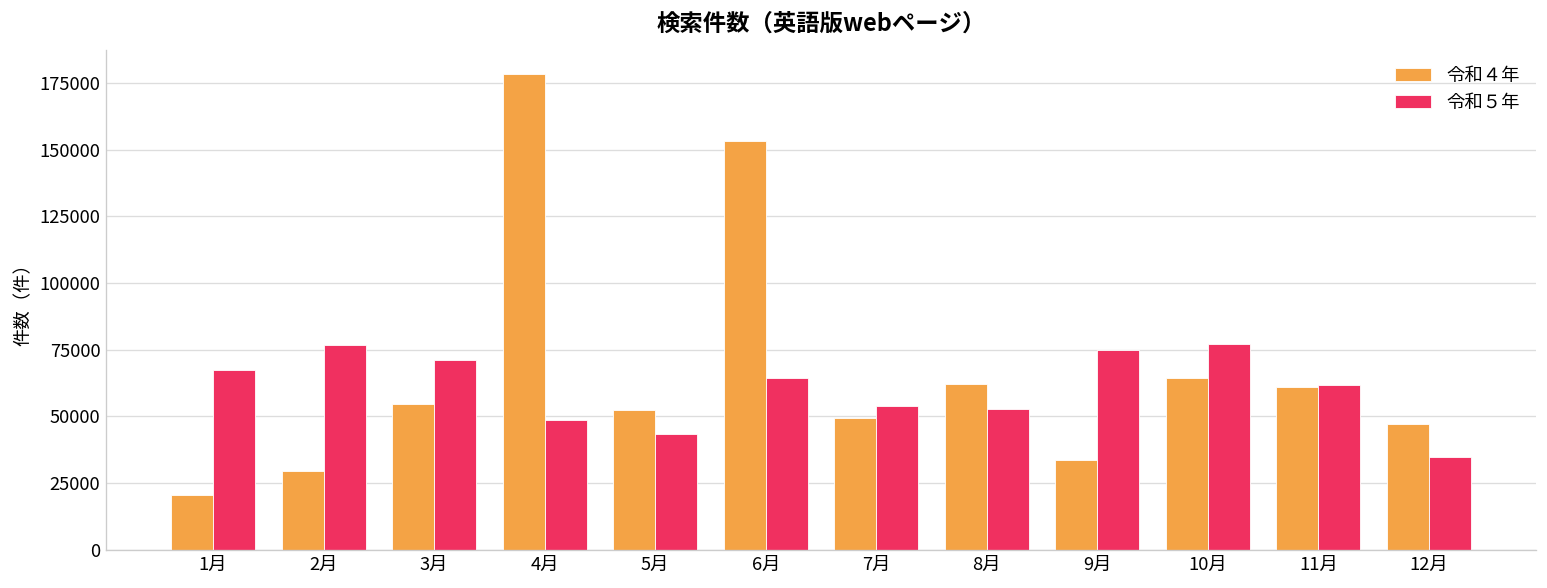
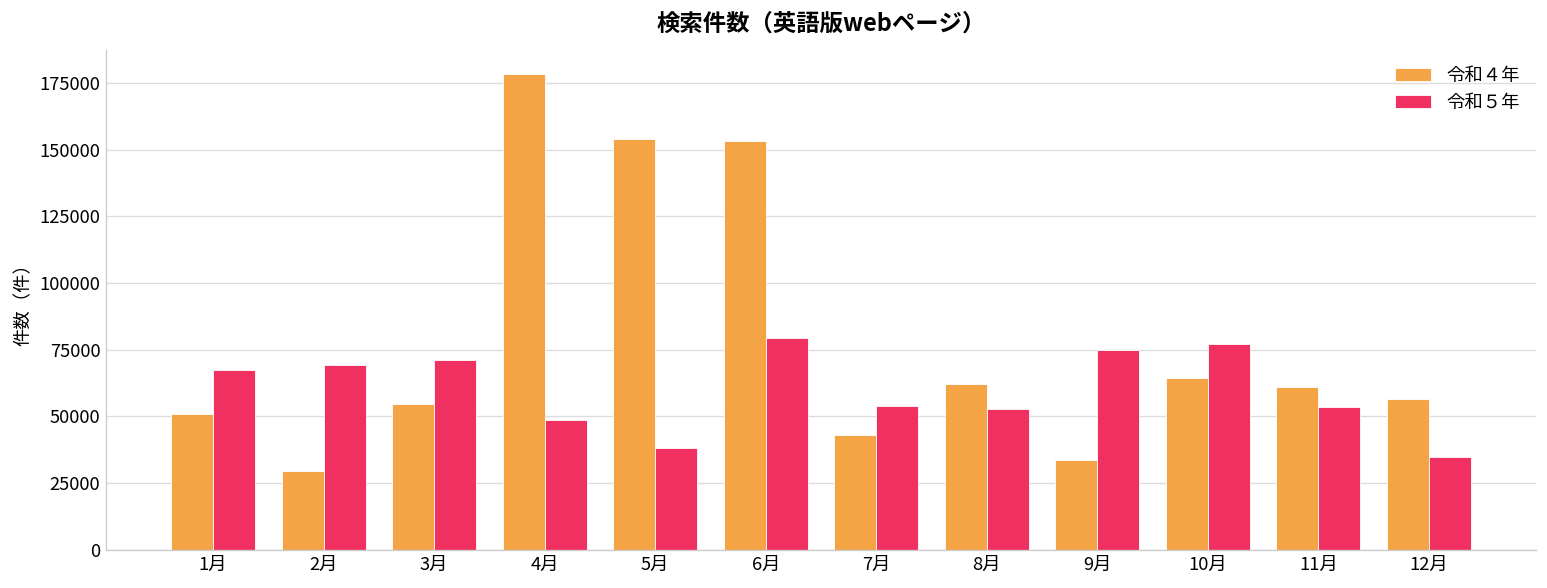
令和４年, 1月: 21000 -> 51000
令和５年, 2月: 77000 -> 69000
令和４年, 5月: 52000 -> 154000
令和５年, 5月: 44000 -> 38000
令和５年, 6月: 65000 -> 80000
令和４年, 7月: 49000 -> 43000
令和５年, 11月: 62000 -> 53000
令和４年, 12月: 47000 -> 56000
